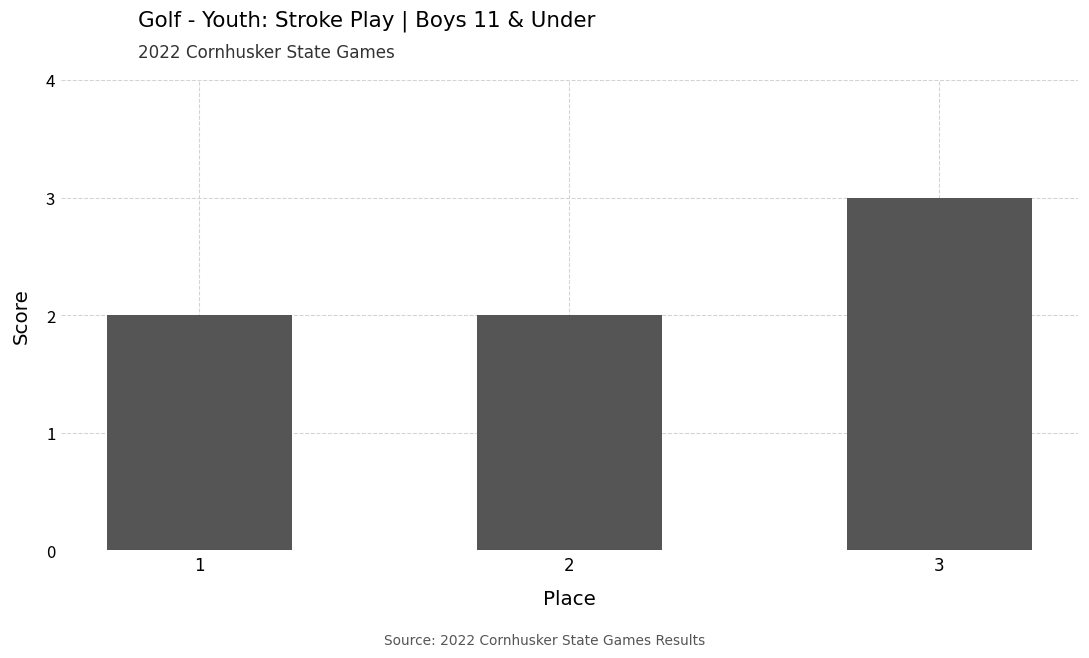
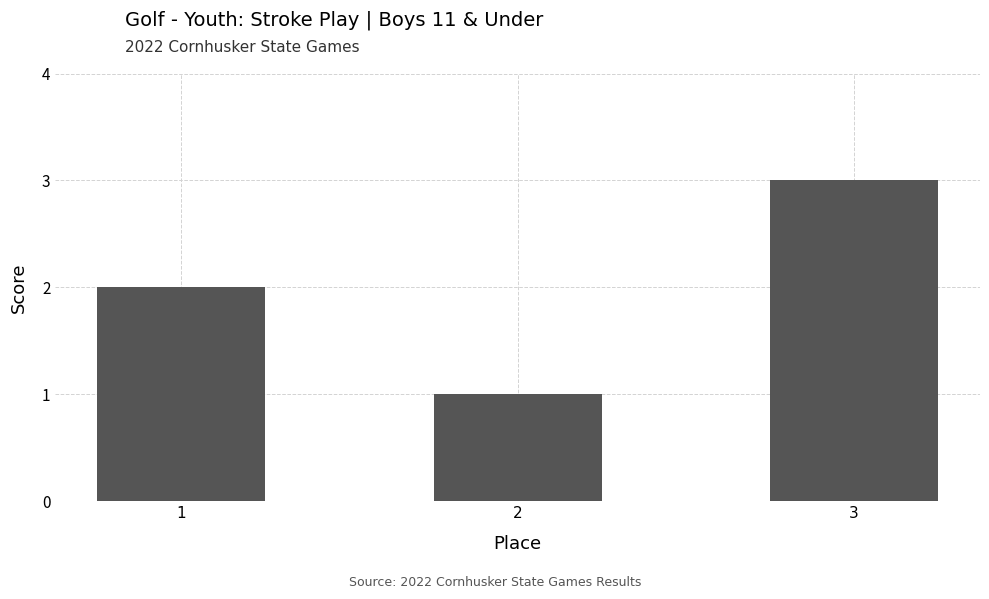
2: 2 -> 1
